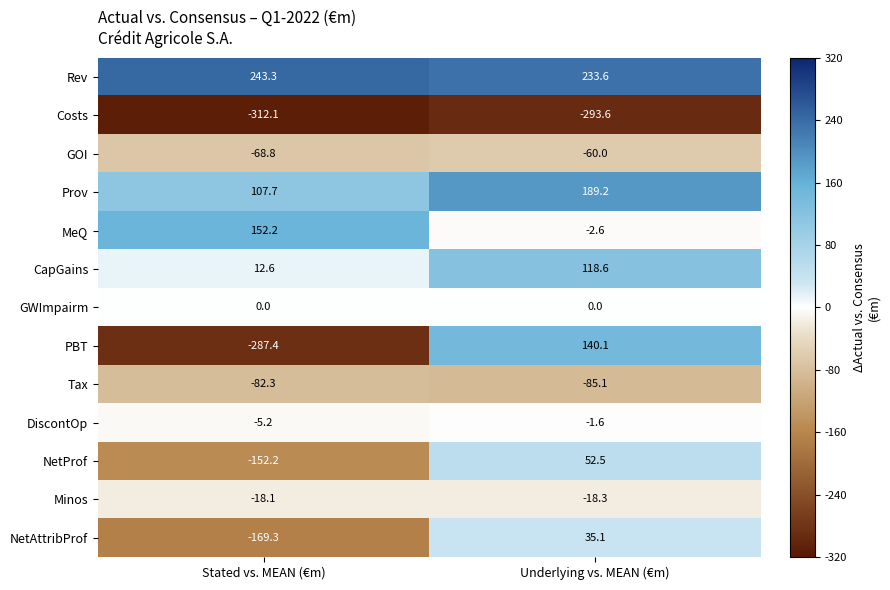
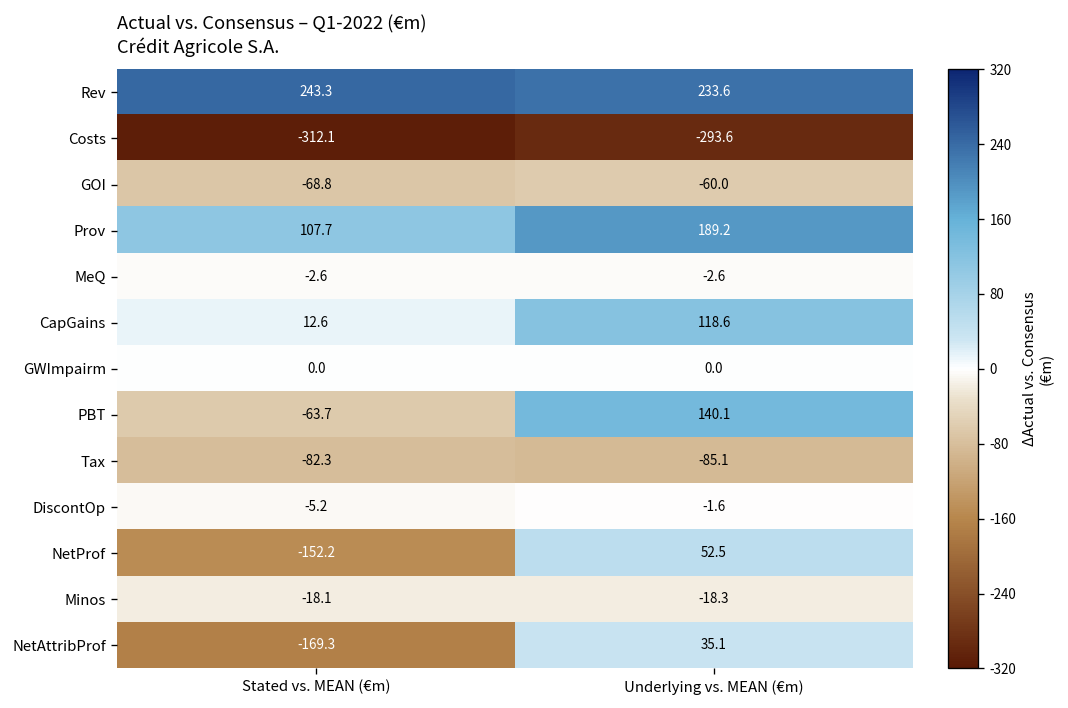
MeQ, Stated vs. MEAN (€m): 152.2 -> -2.6
PBT, Stated vs. MEAN (€m): -287.4 -> -63.7
